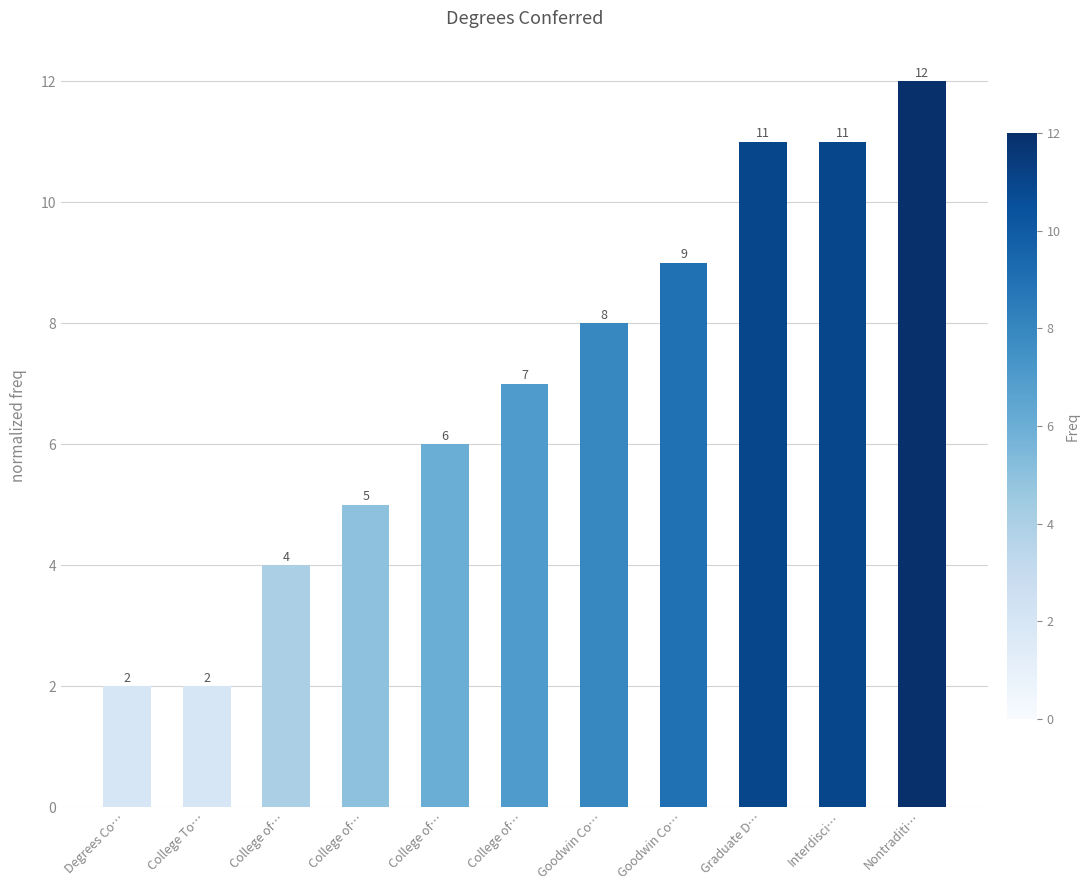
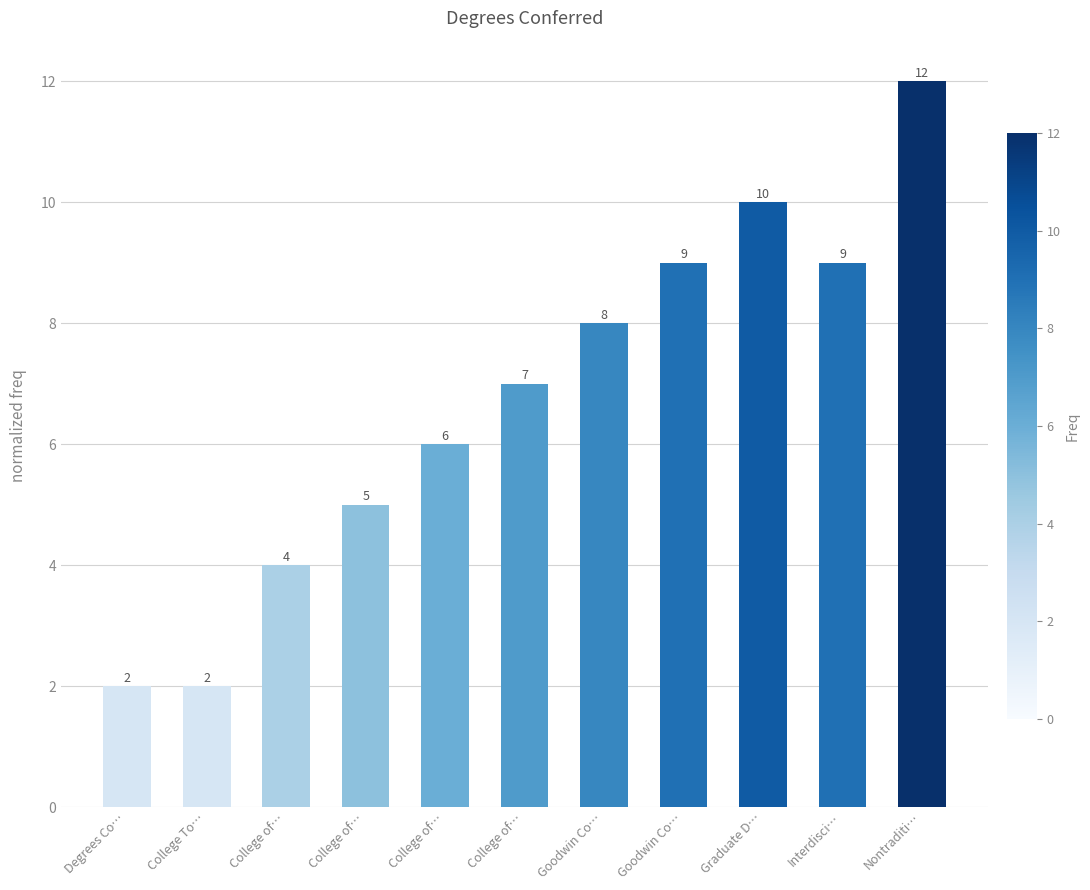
Graduate D…: 11 -> 10
Interdisci…: 11 -> 9
